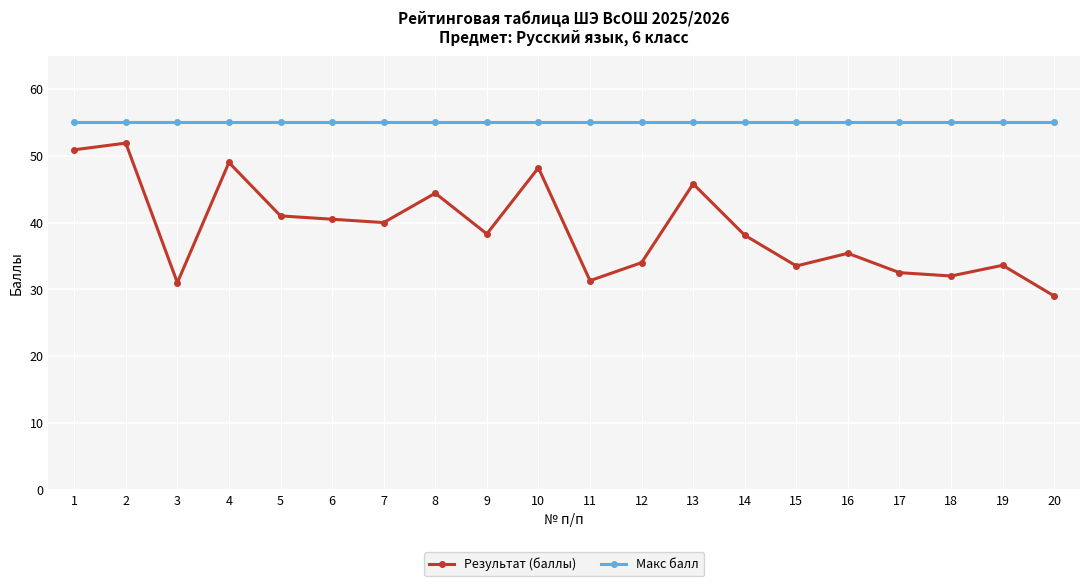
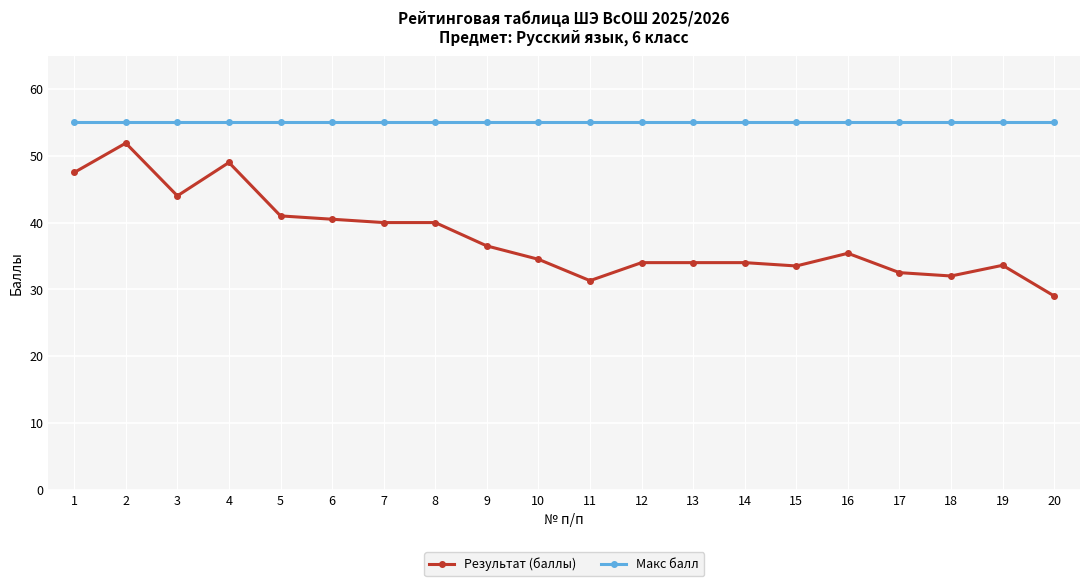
Результат (баллы), 1: 51 -> 48
Результат (баллы), 3: 31 -> 44
Результат (баллы), 8: 44 -> 40
Результат (баллы), 9: 38 -> 37
Результат (баллы), 10: 48 -> 35
Результат (баллы), 13: 46 -> 34
Результат (баллы), 14: 38 -> 34
